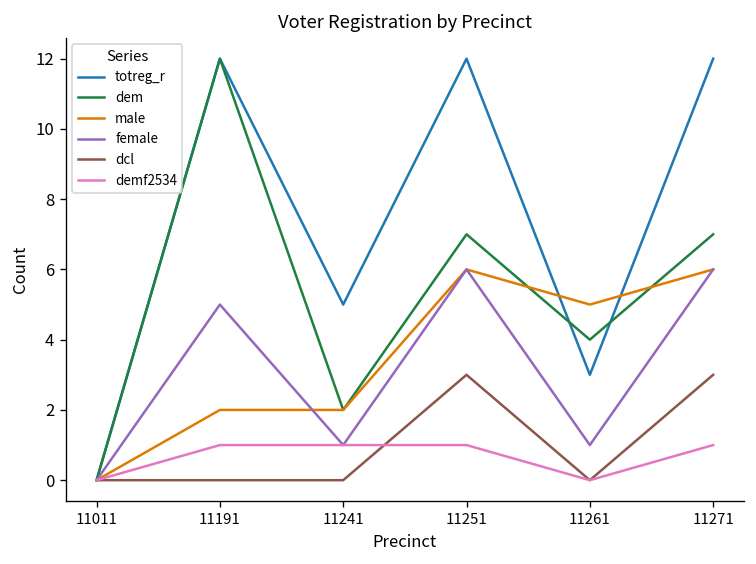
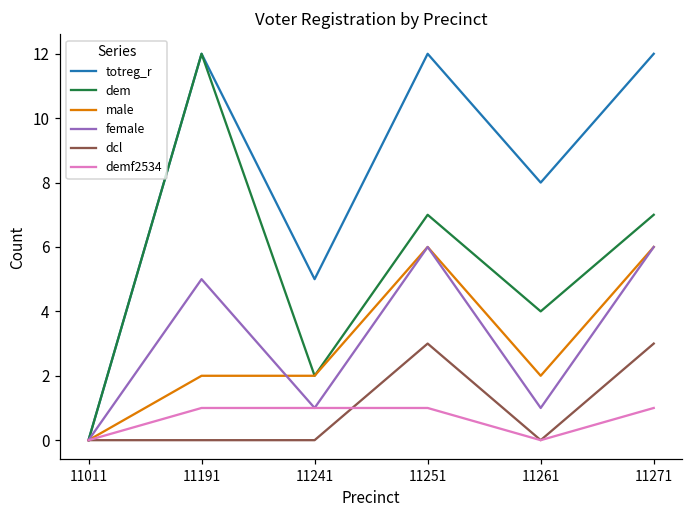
totreg_r, 11261: 3 -> 8
male, 11261: 5 -> 2
